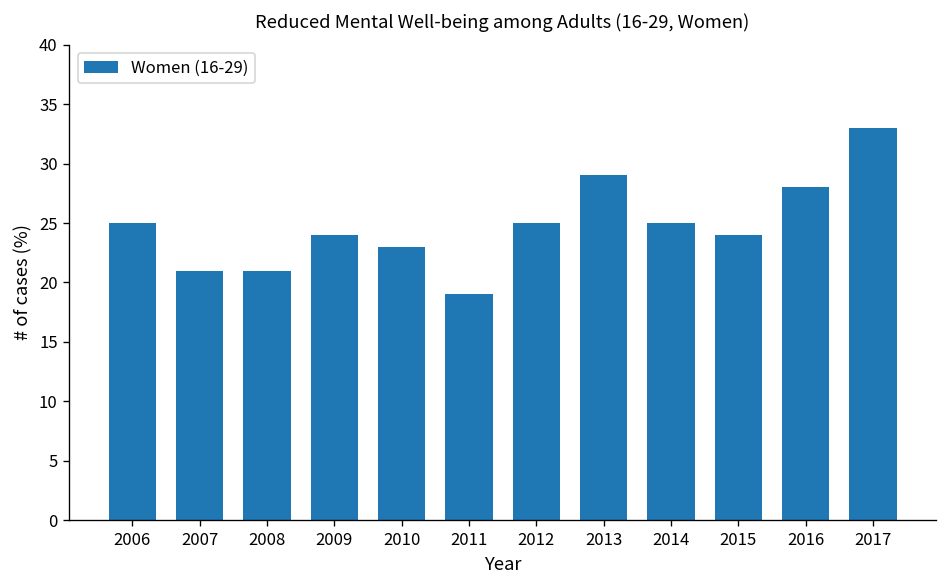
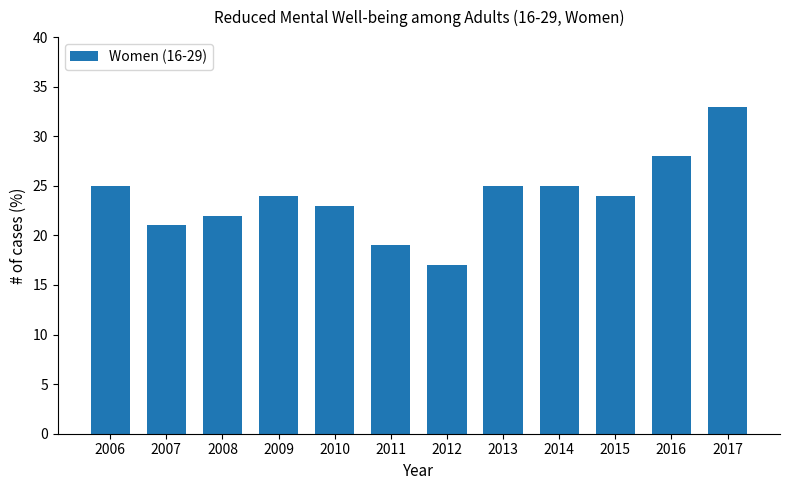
2008: 21 -> 22
2012: 25 -> 17
2013: 29 -> 25
